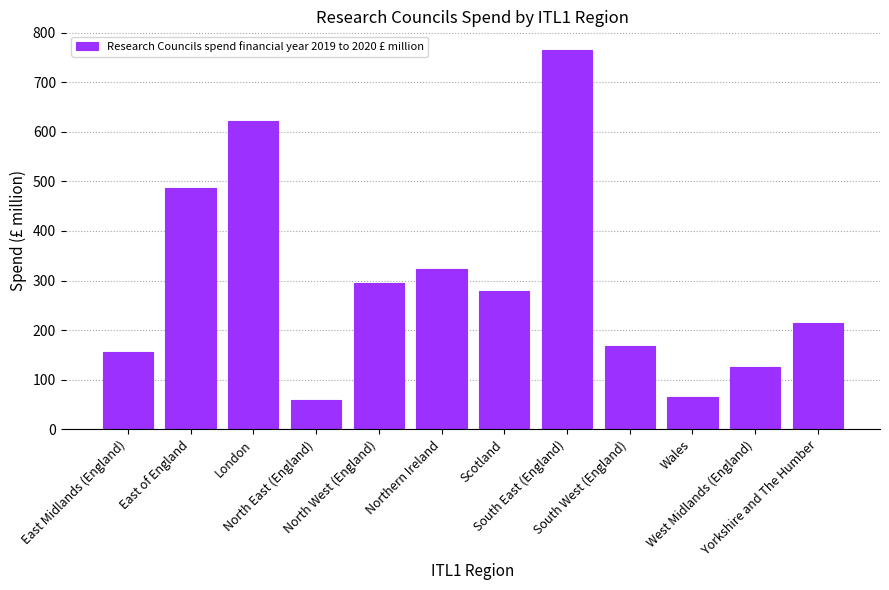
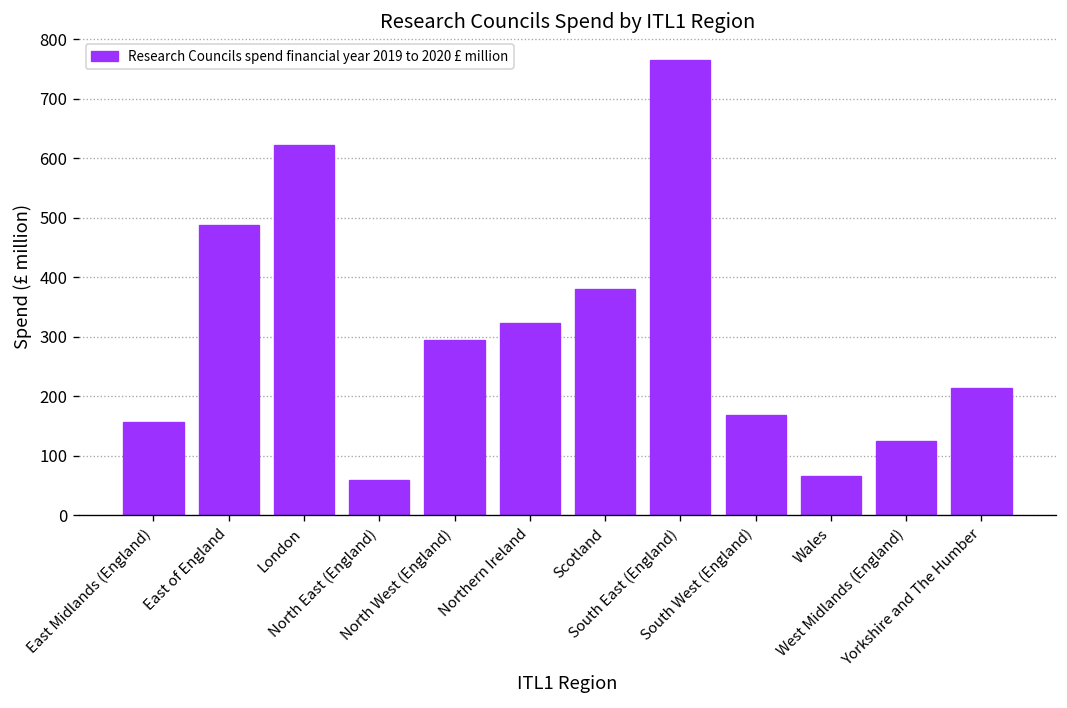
Scotland: 280 -> 380
